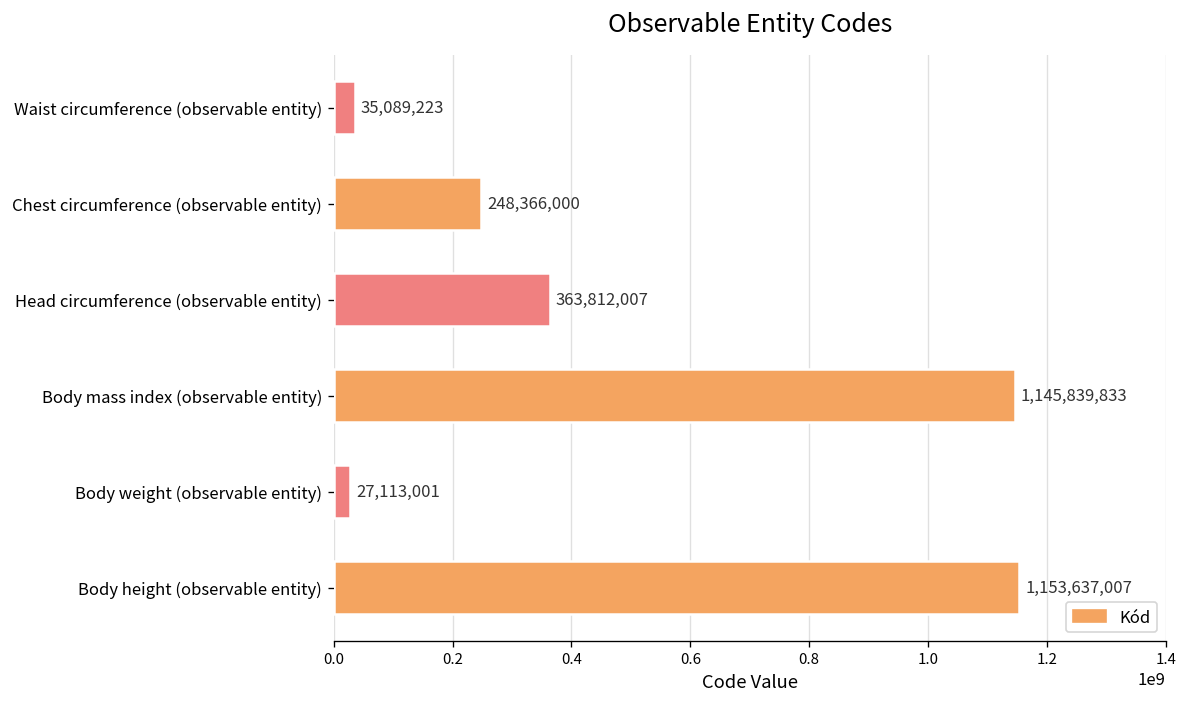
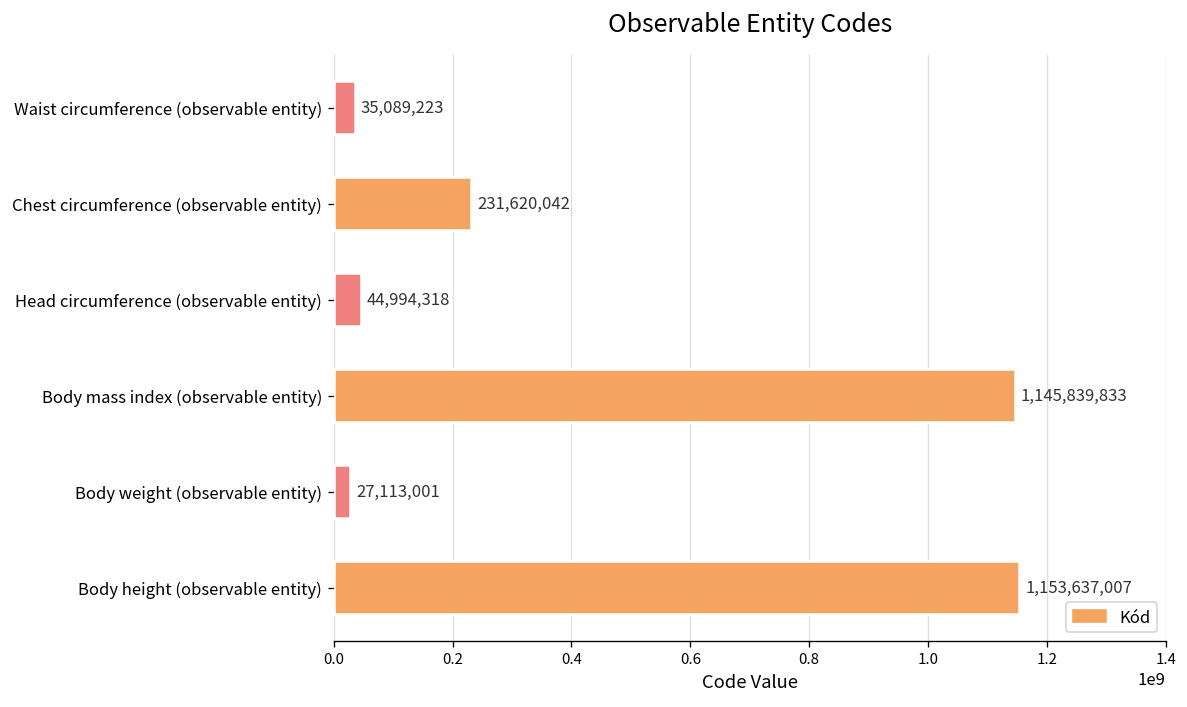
Chest circumference (observable entity): 248,366,000 -> 231,620,042
Head circumference (observable entity): 363,812,007 -> 44,994,318
